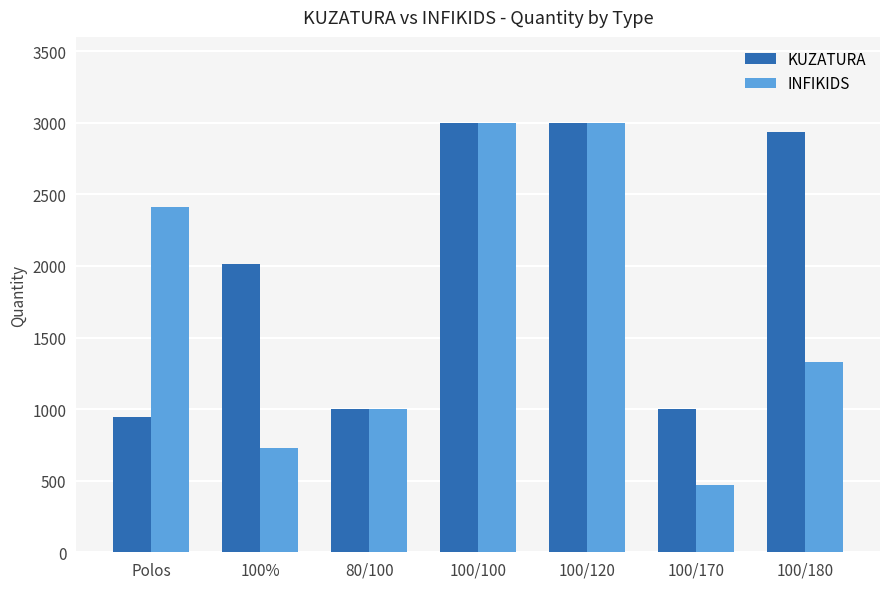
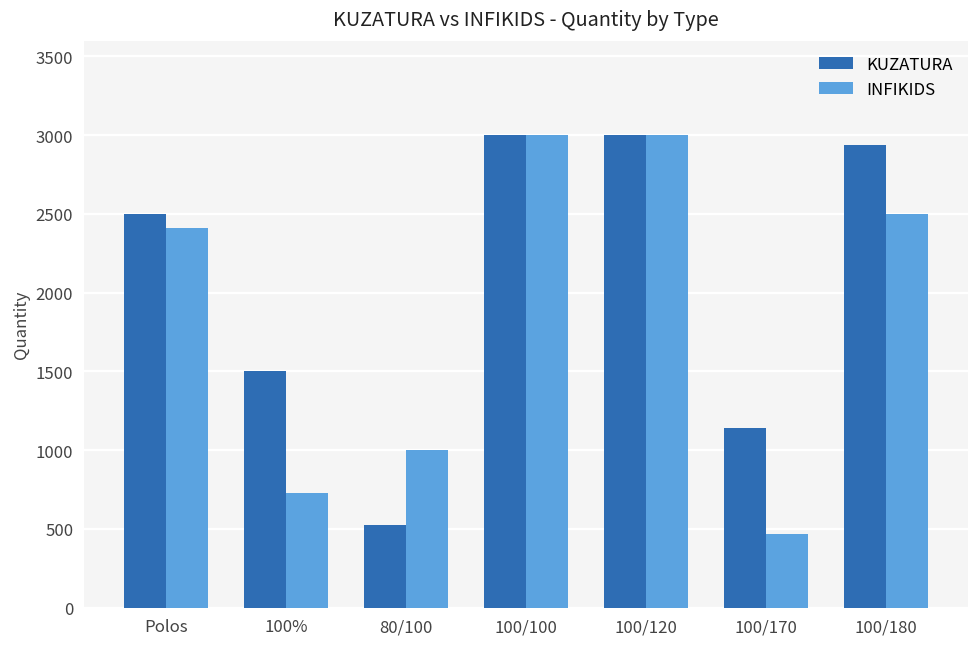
KUZATURA, Polos: 950 -> 2500
KUZATURA, 100%: 2010 -> 1500
KUZATURA, 80/100: 1000 -> 530
KUZATURA, 100/170: 1000 -> 1140
INFIKIDS, 100/180: 1330 -> 2500
